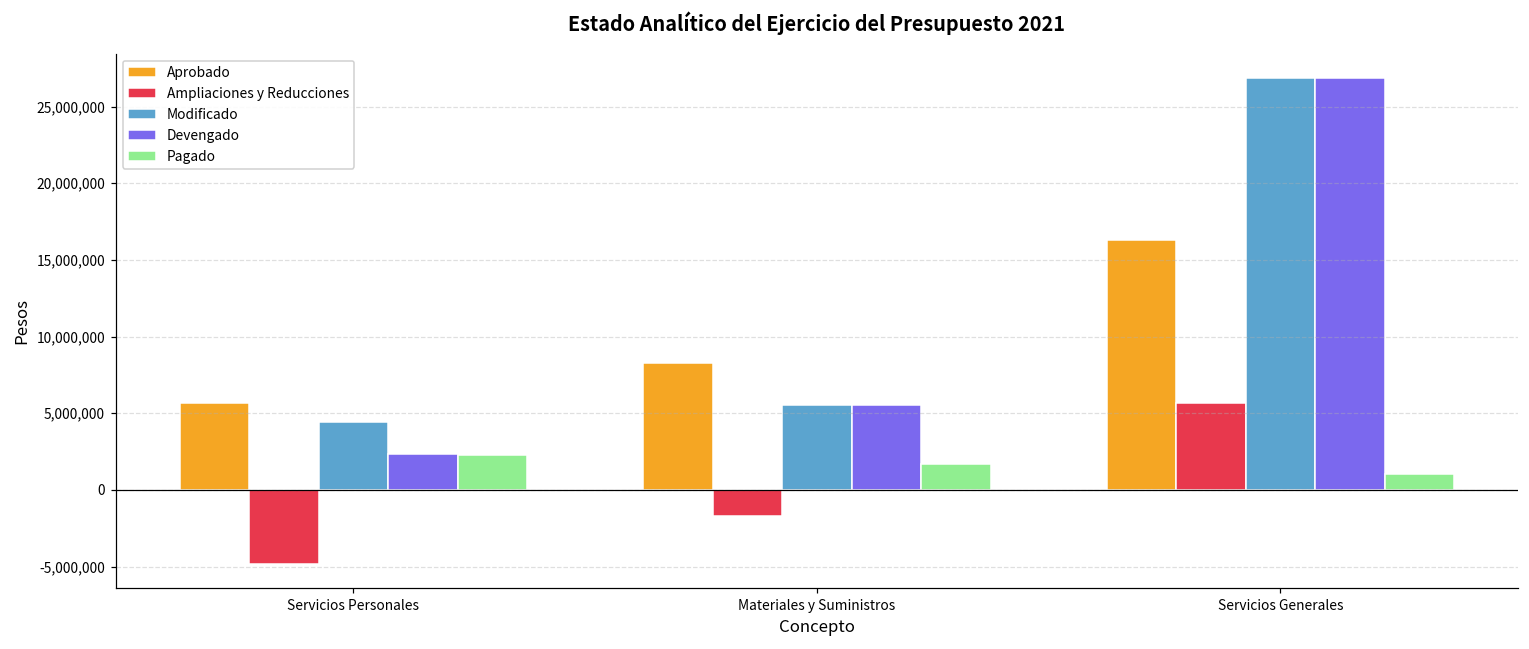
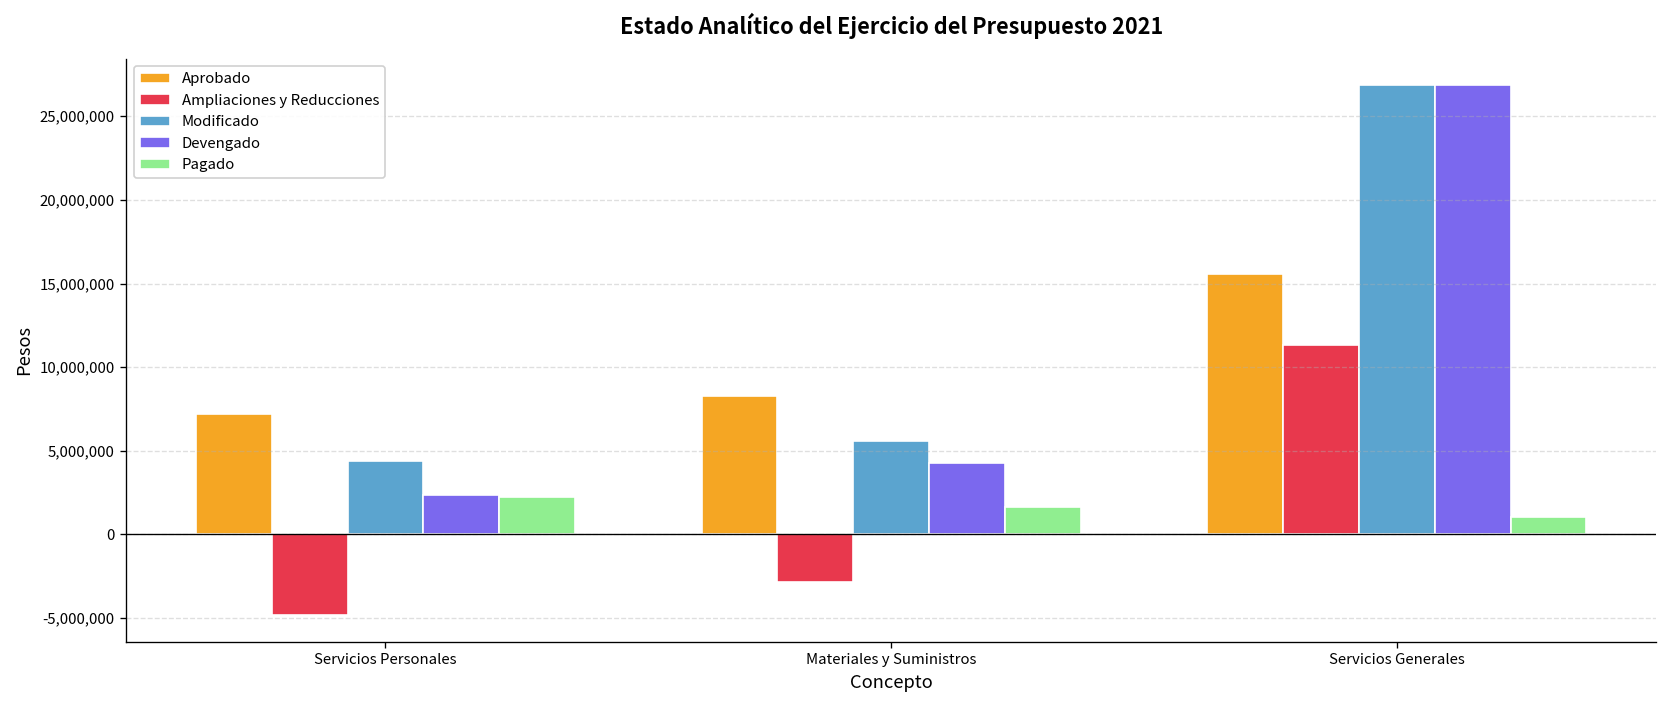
Aprobado, Servicios Personales: 5,700,000 -> 7,200,000
Ampliaciones y Reducciones, Materiales y Suministros: -1,700,000 -> -2,800,000
Devengado, Materiales y Suministros: 5,600,000 -> 4,300,000
Aprobado, Servicios Generales: 16,300,000 -> 15,600,000
Ampliaciones y Reducciones, Servicios Generales: 5,700,000 -> 11,300,000
